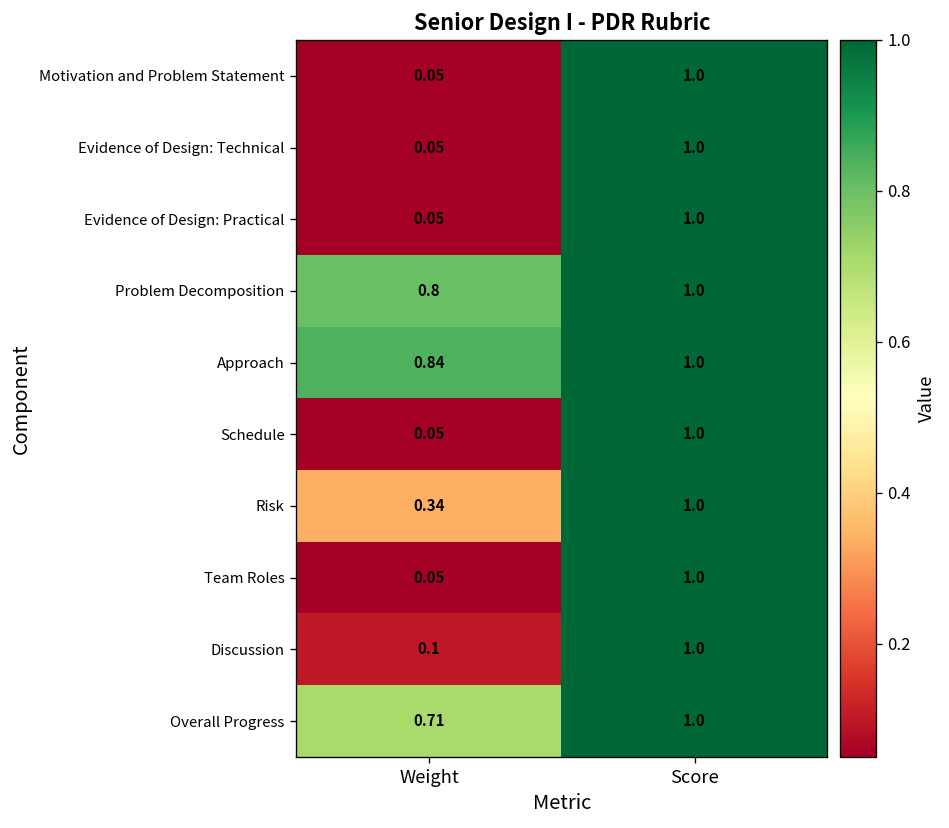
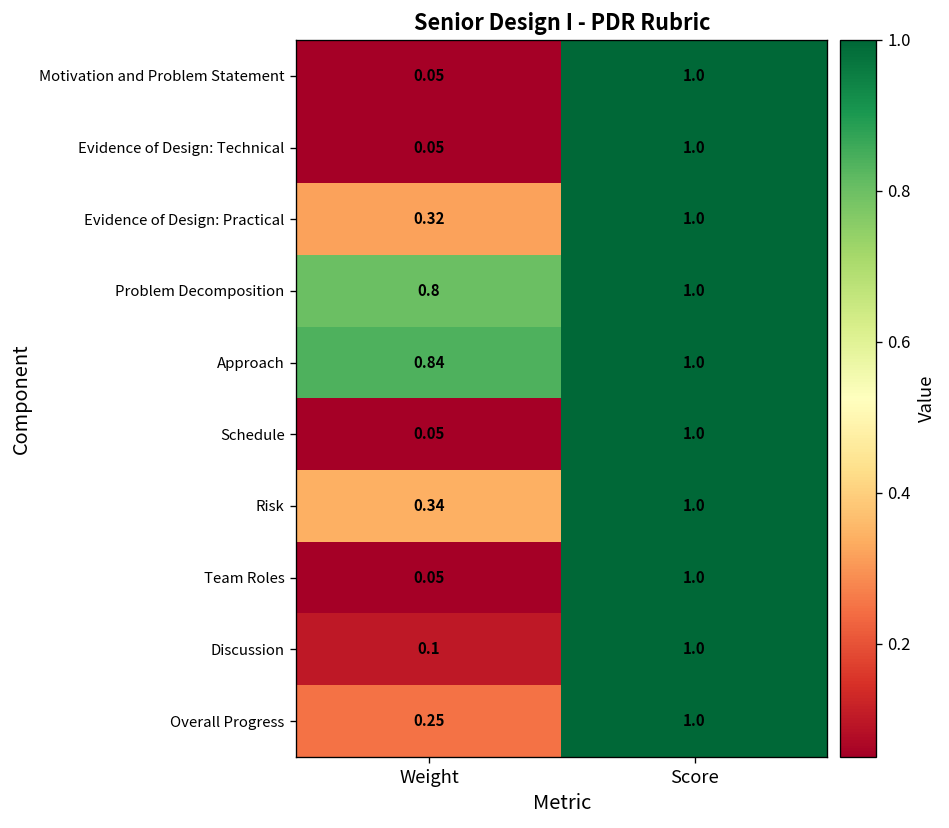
Evidence of Design: Practical, Weight: 0.05 -> 0.32
Overall Progress, Weight: 0.71 -> 0.25
